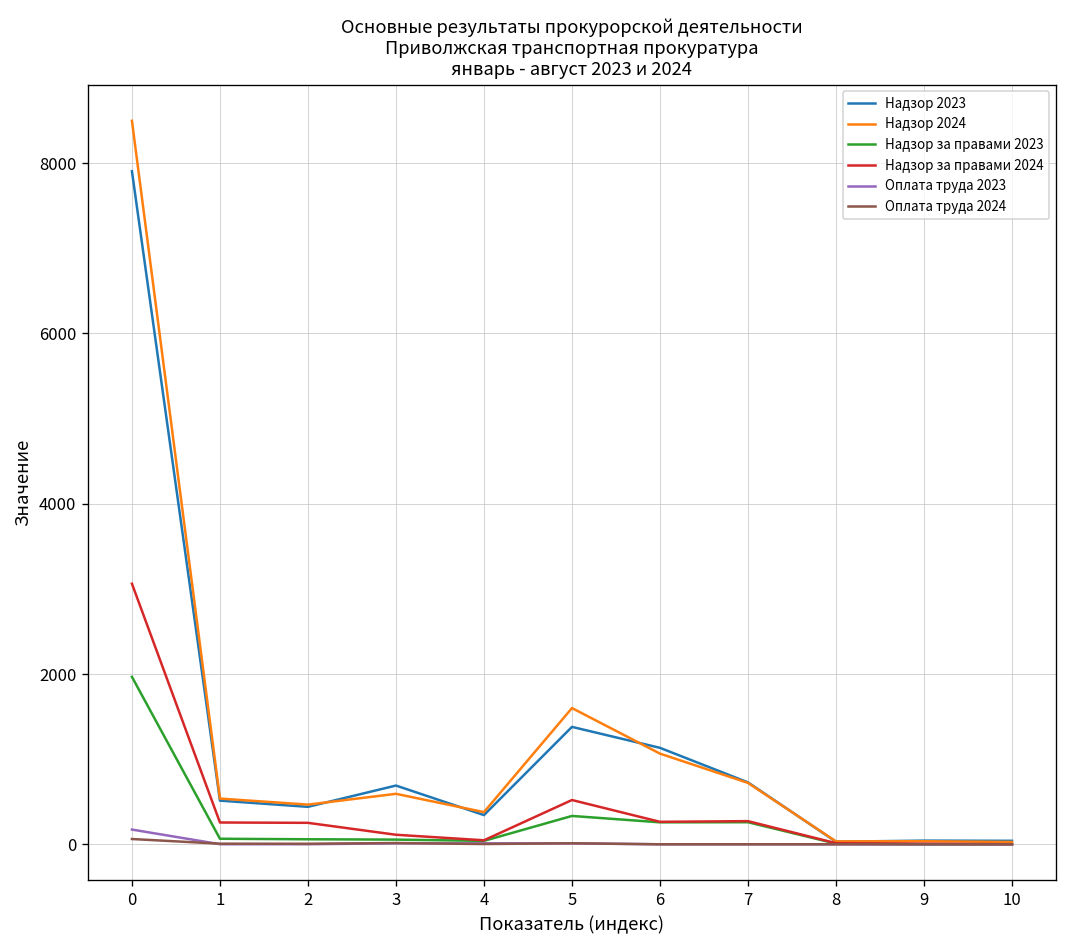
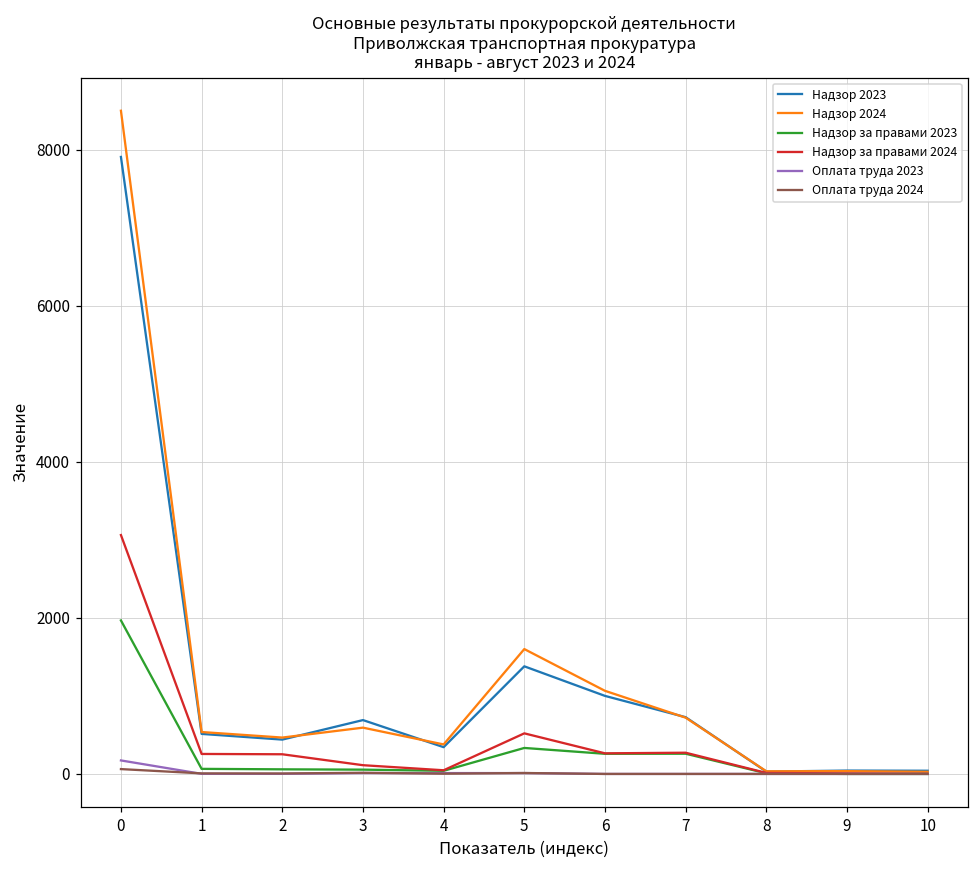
Надзор 2023, 6: 1100 -> 1000
